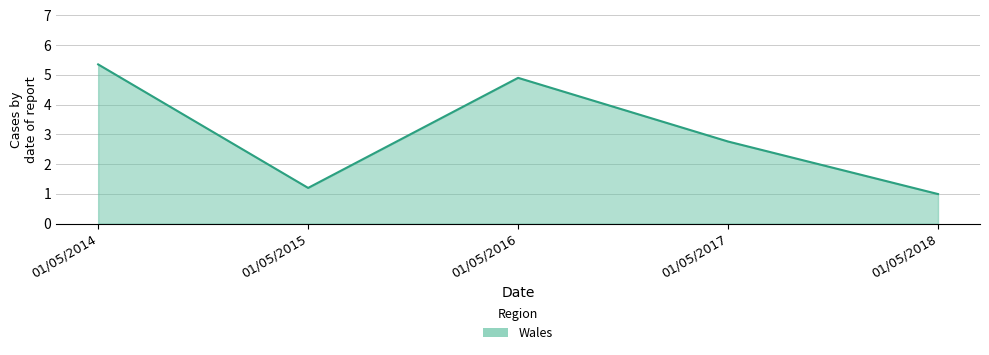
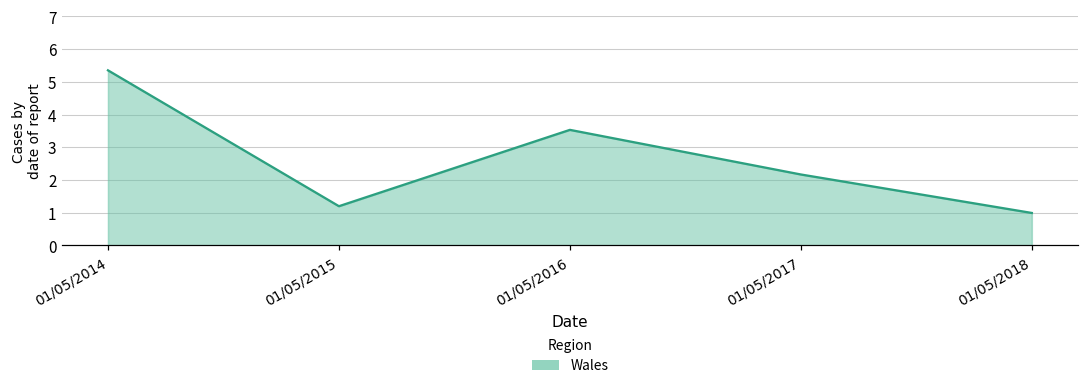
01/05/2016: 4.9 -> 3.5
01/05/2017: 2.8 -> 2.2
